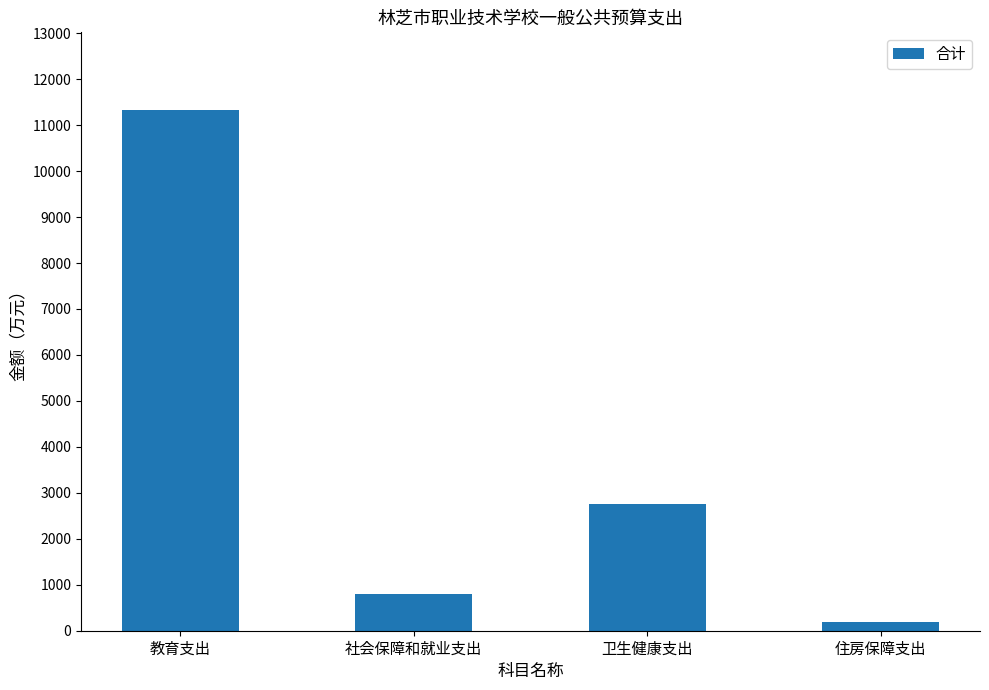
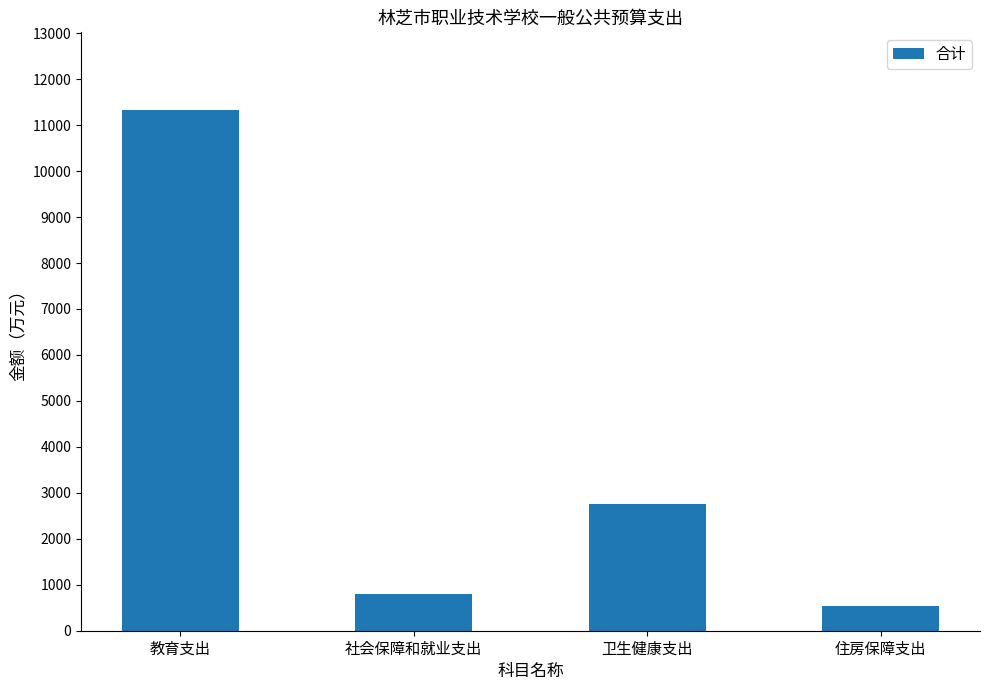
住房保障支出: 200 -> 500
